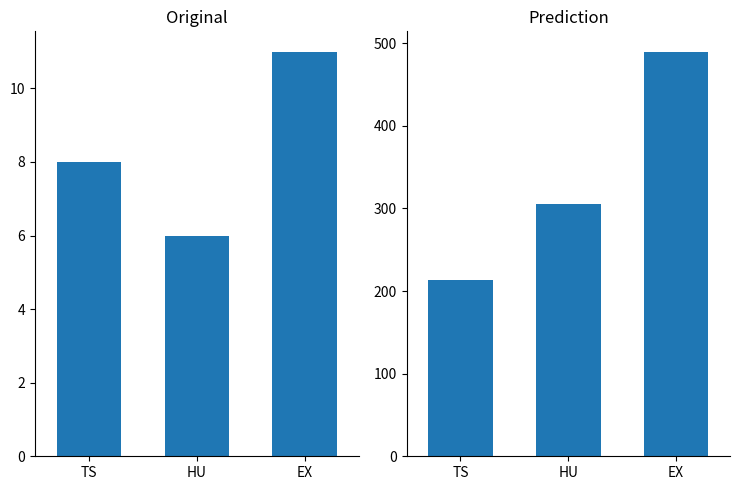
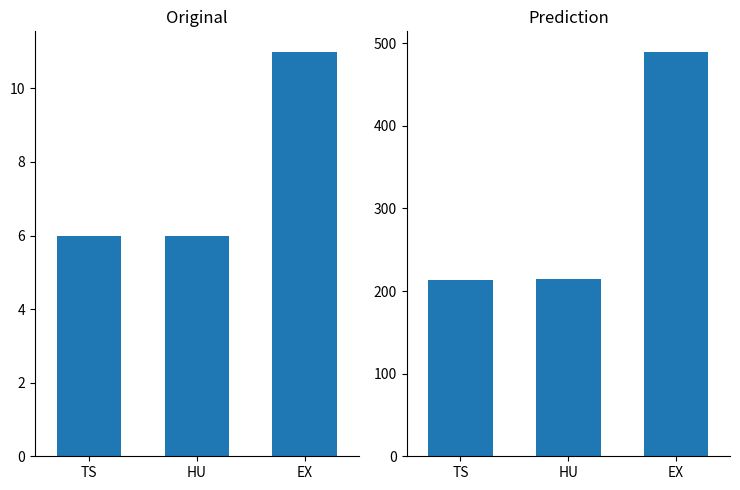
Original, TS: 8 -> 6
Prediction, HU: 310 -> 220
